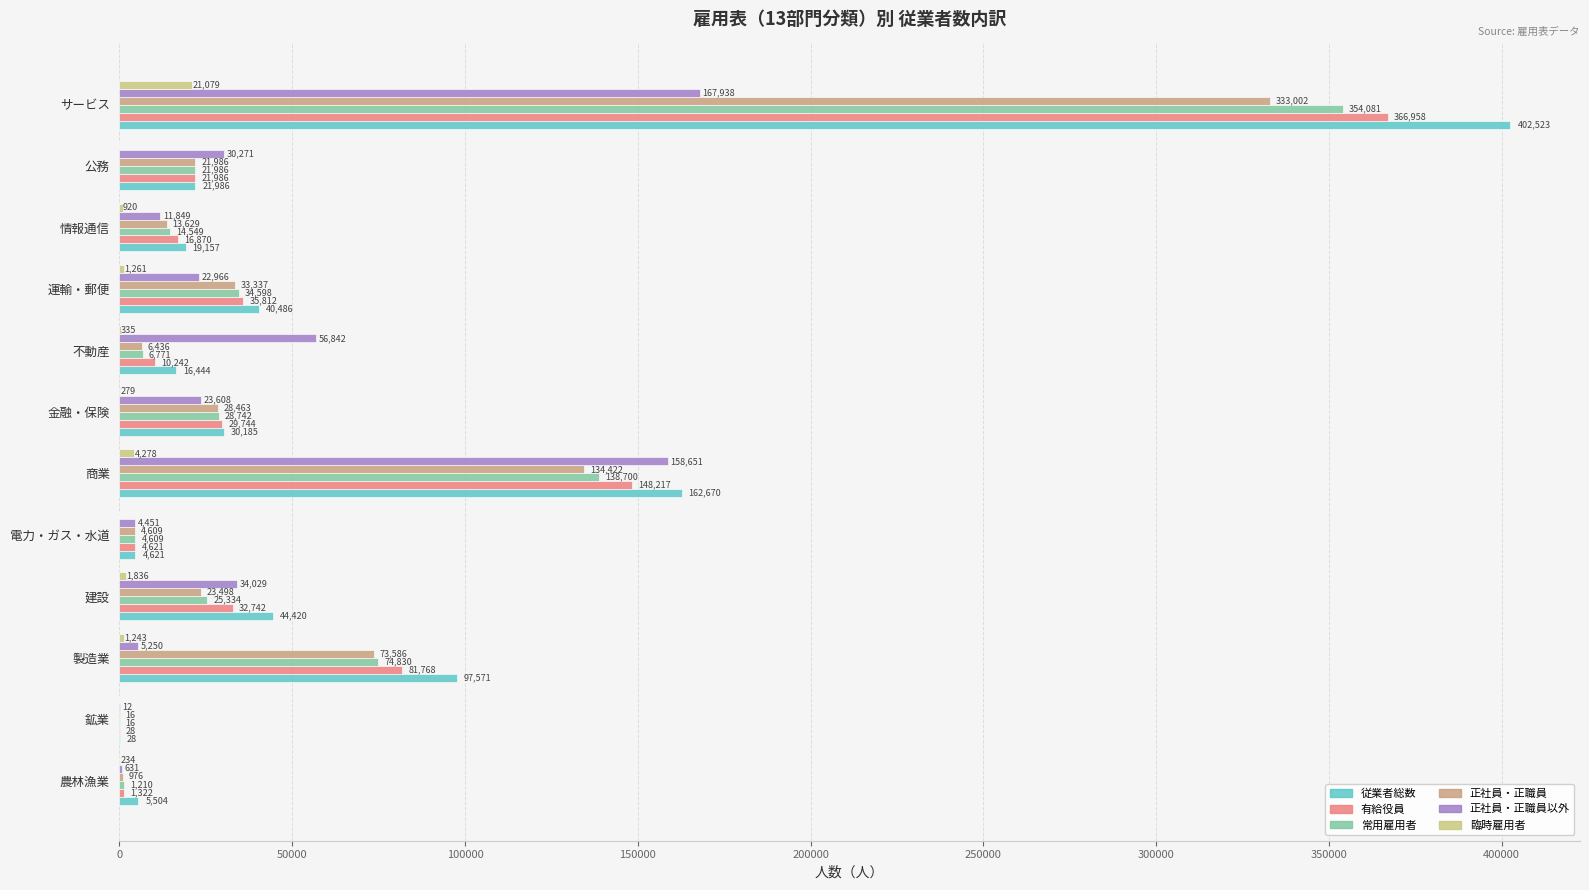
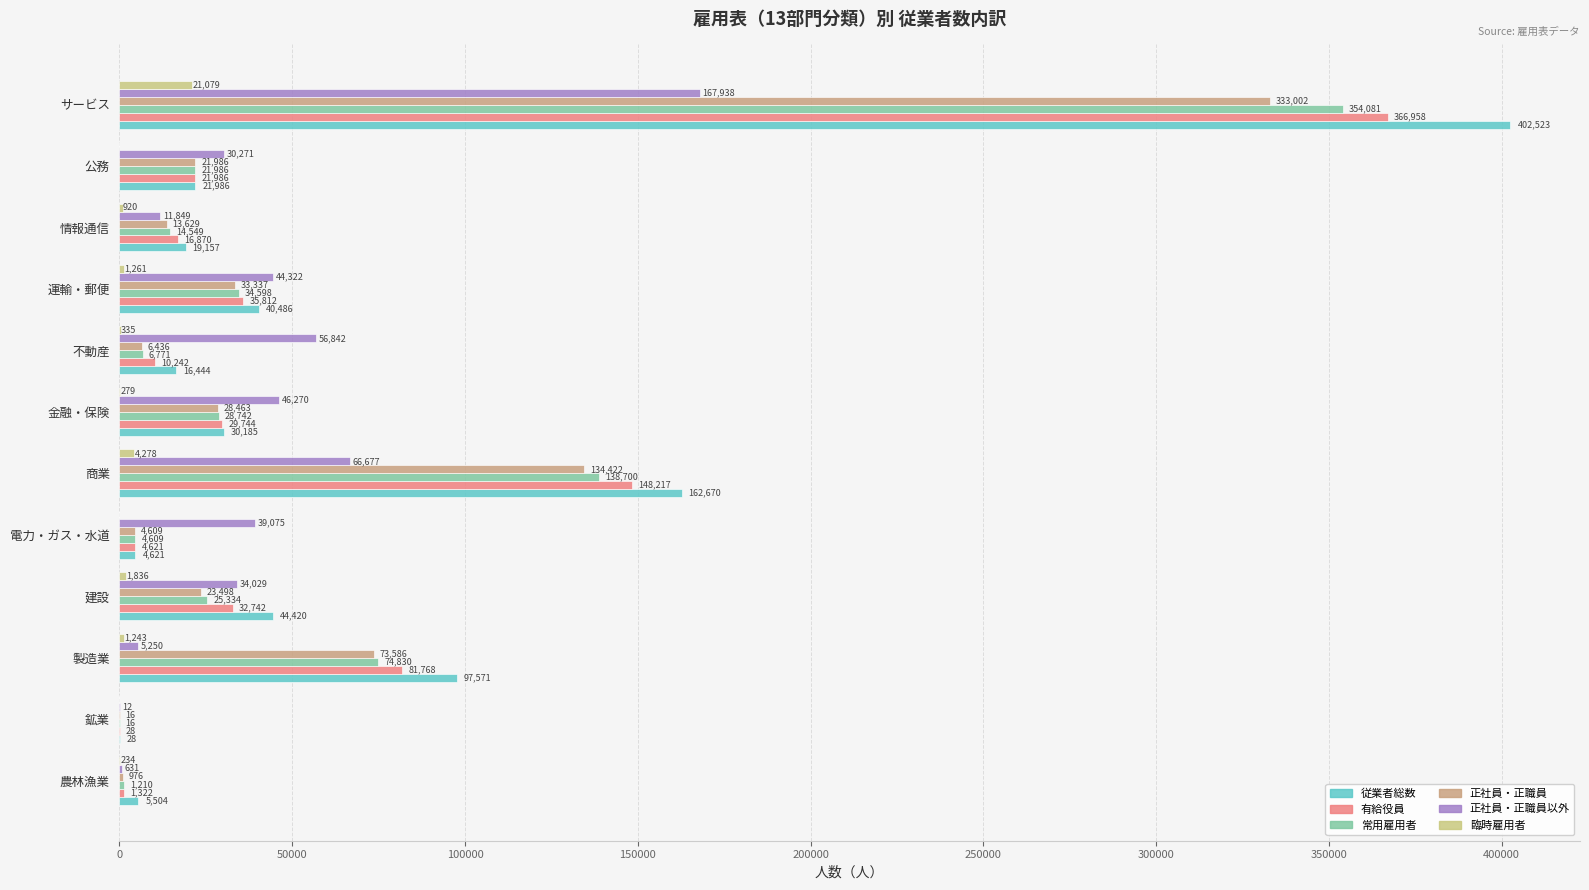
正社員・正職員以外, 運輸・郵便: 22,966 -> 44,322
正社員・正職員以外, 金融・保険: 23,608 -> 46,270
正社員・正職員以外, 商業: 158,651 -> 66,677
正社員・正職員以外, 電力・ガス・水道: 4,451 -> 39,075
